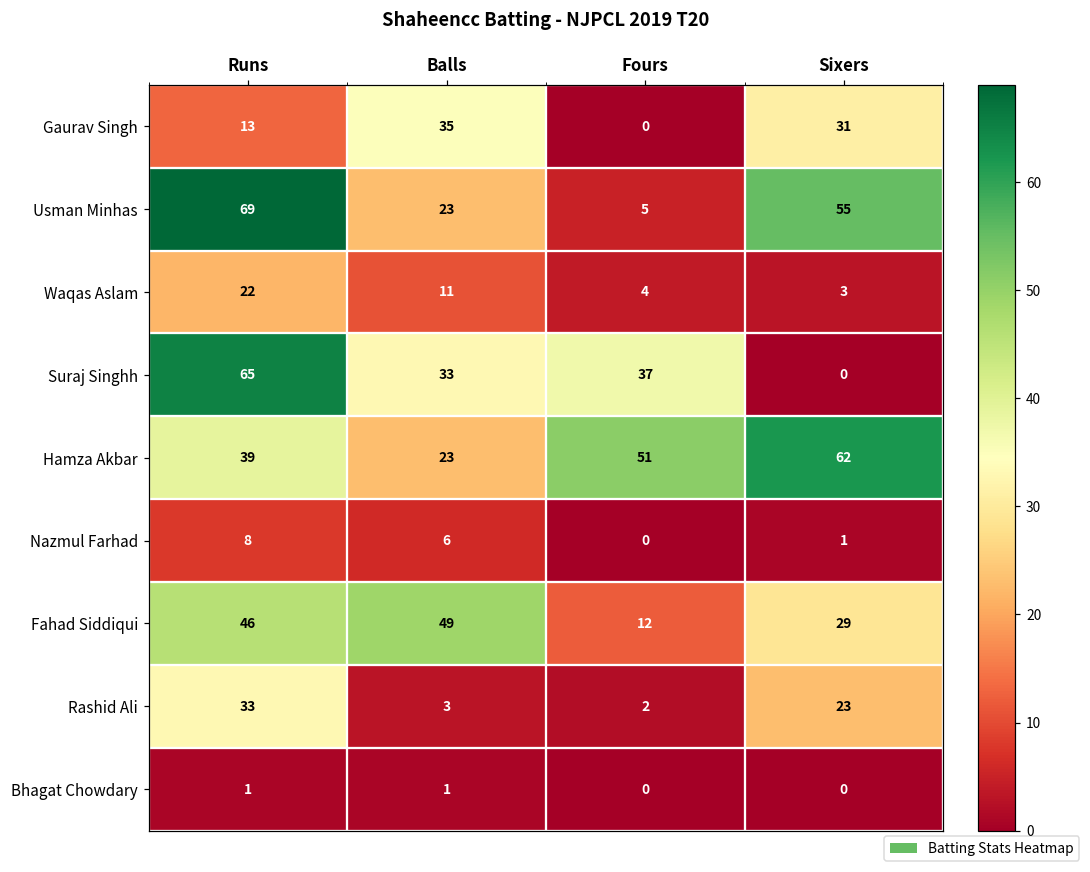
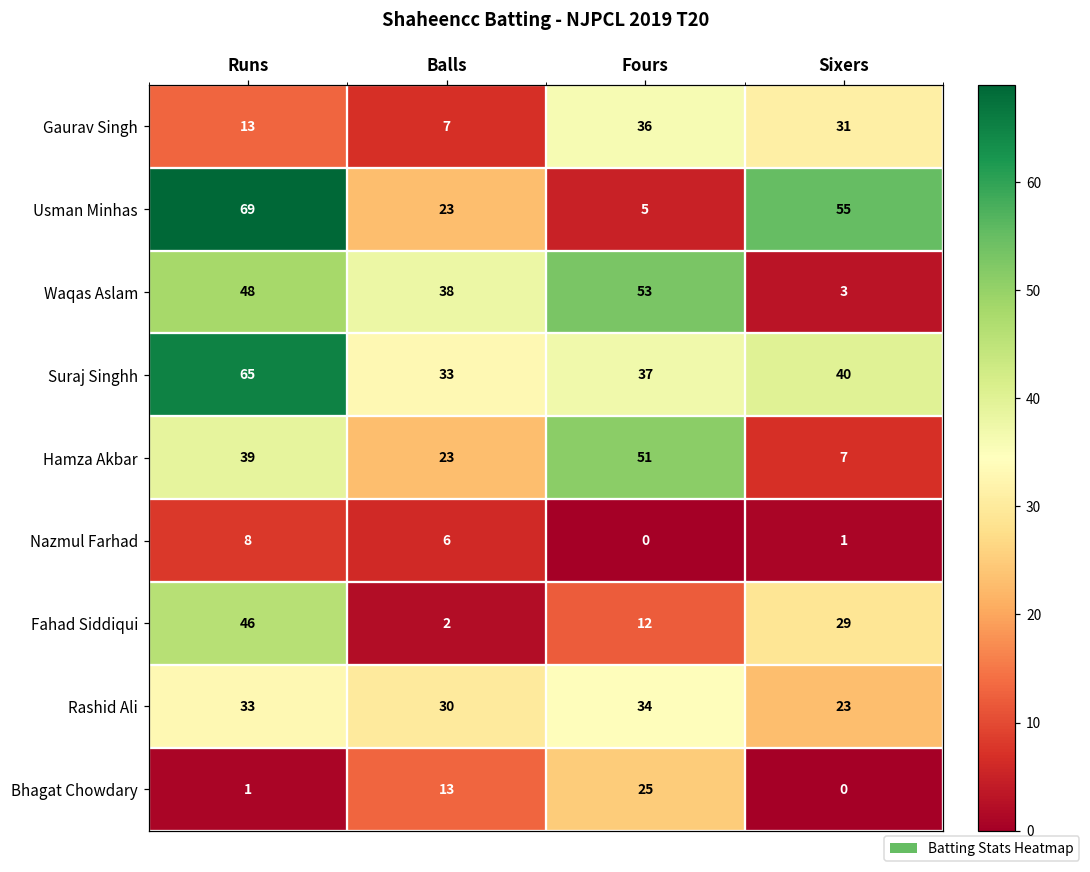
Gaurav Singh, Balls: 35 -> 7
Gaurav Singh, Fours: 0 -> 36
Waqas Aslam, Runs: 22 -> 48
Waqas Aslam, Balls: 11 -> 38
Waqas Aslam, Fours: 4 -> 53
Suraj Singhh, Sixers: 0 -> 40
Hamza Akbar, Sixers: 62 -> 7
Fahad Siddiqui, Balls: 49 -> 2
Rashid Ali, Balls: 3 -> 30
Rashid Ali, Fours: 2 -> 34
Bhagat Chowdary, Balls: 1 -> 13
Bhagat Chowdary, Fours: 0 -> 25
